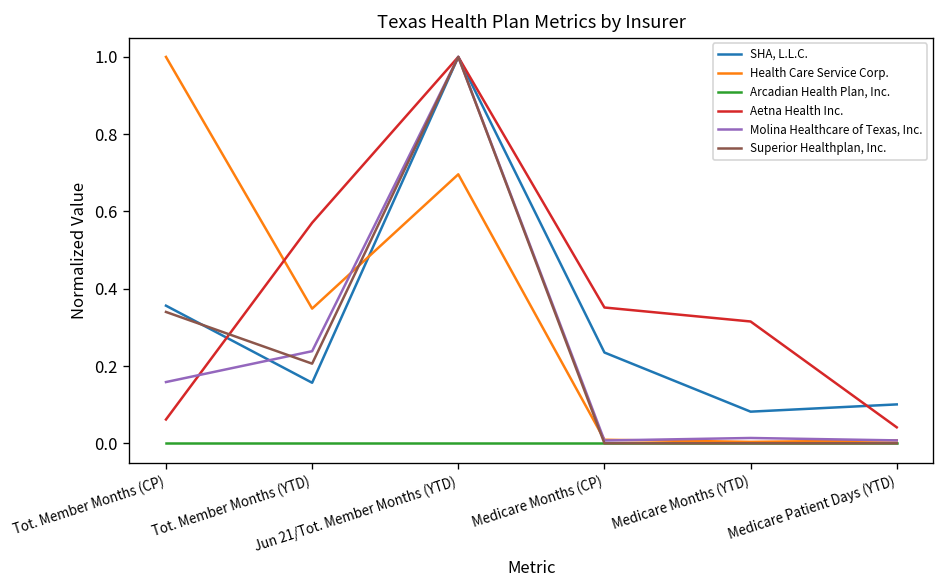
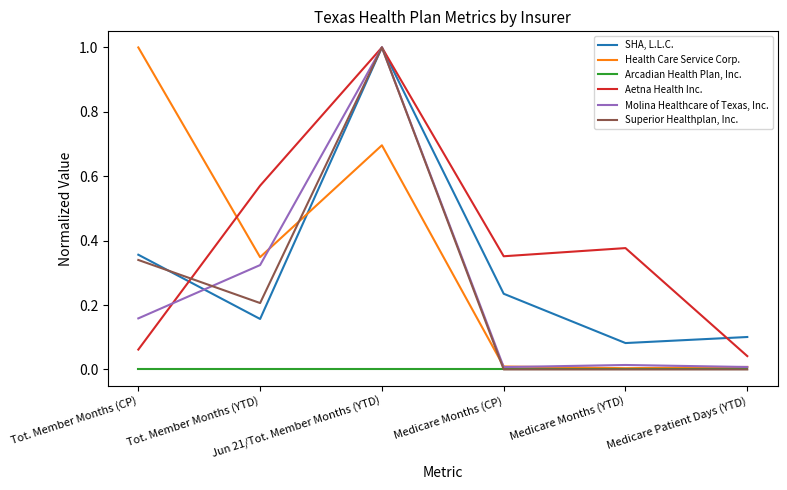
Molina Healthcare of Texas, Inc., Tot. Member Months (YTD): 0.24 -> 0.32
Aetna Health Inc., Medicare Months (YTD): 0.32 -> 0.38
